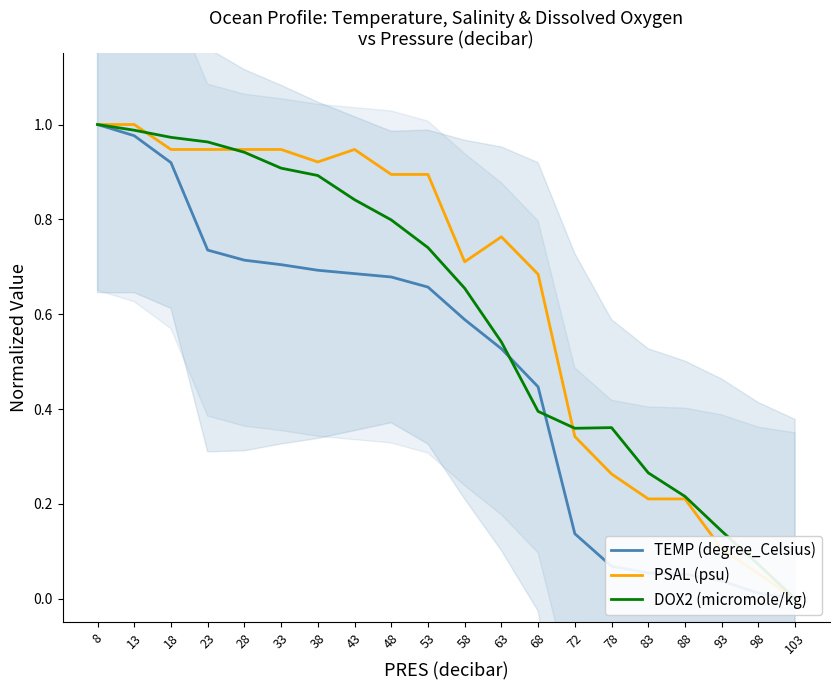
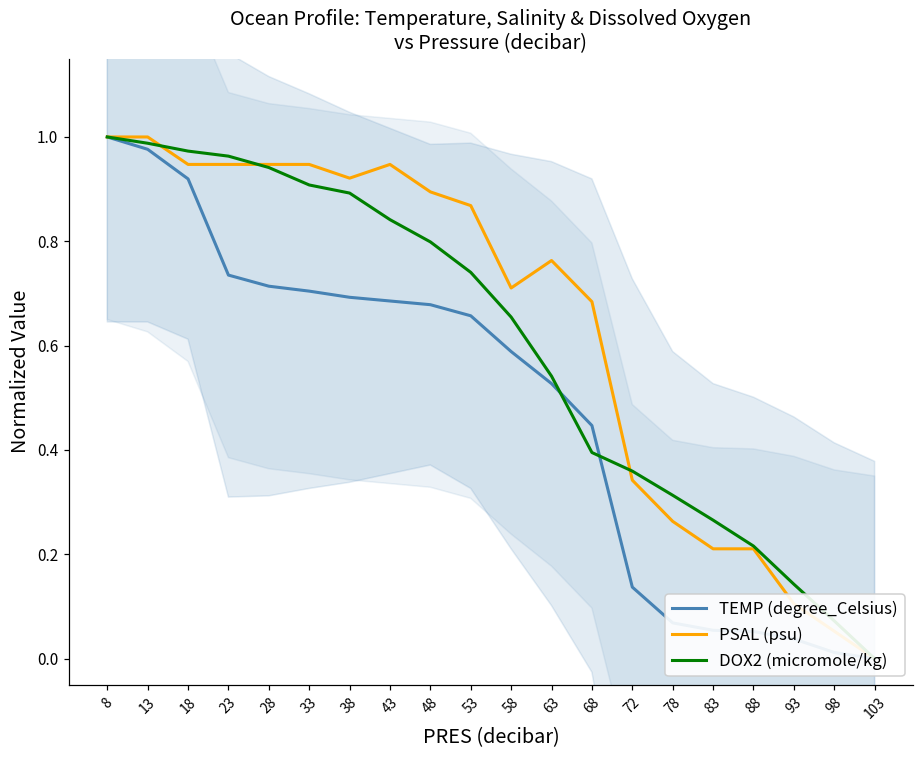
PSAL (psu), 53: 0.89 -> 0.87
DOX2 (micromole/kg), 78: 0.36 -> 0.31
